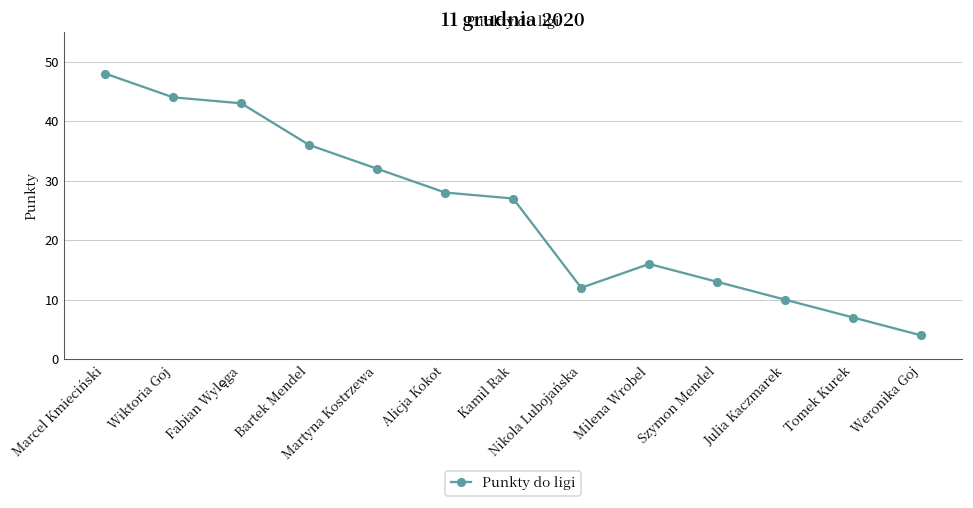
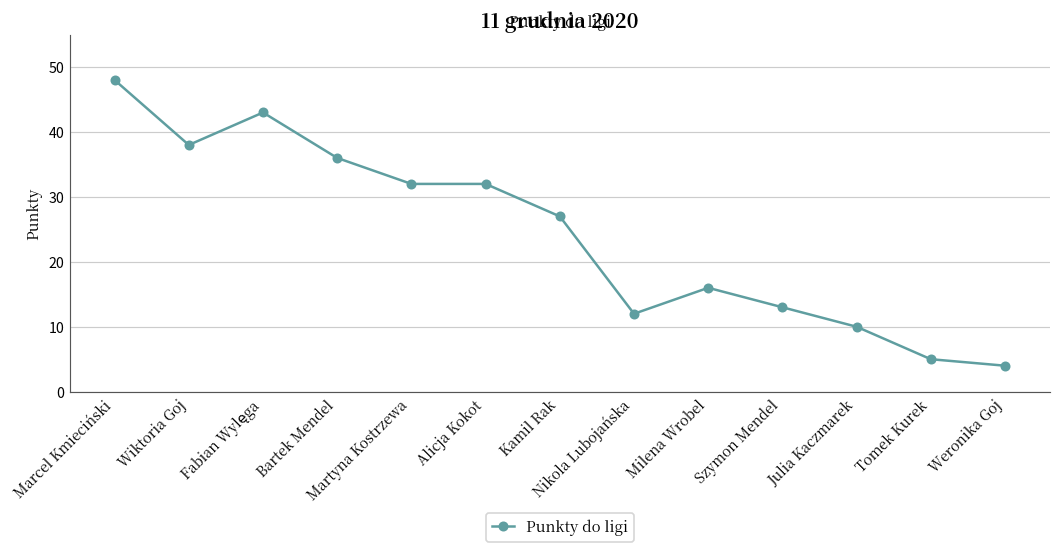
Wiktoria Goj: 44 -> 38
Alicja Kokot: 28 -> 32
Tomek Kurek: 7 -> 5
